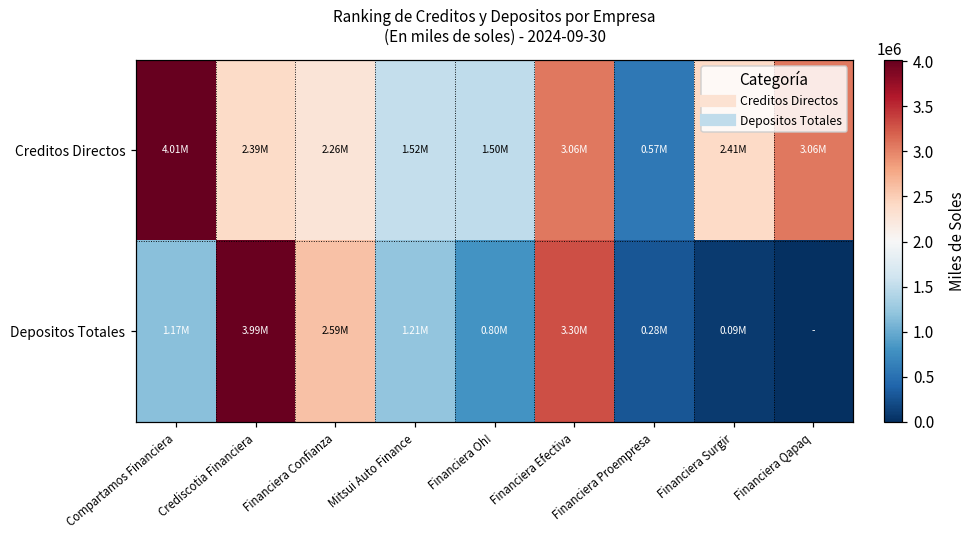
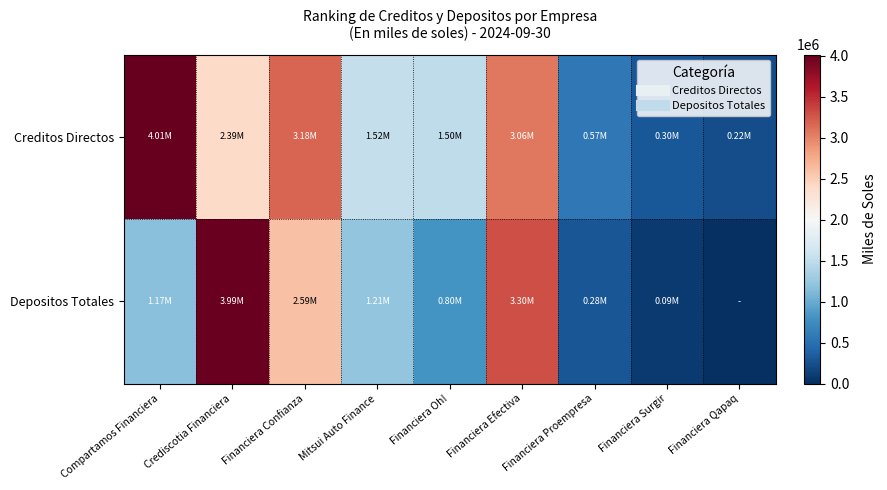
Creditos Directos, Financiera Confianza: 2.26M -> 3.18M
Creditos Directos, Financiera Surgir: 2.41M -> 0.30M
Creditos Directos, Financiera Qapaq: 3.06M -> 0.22M
